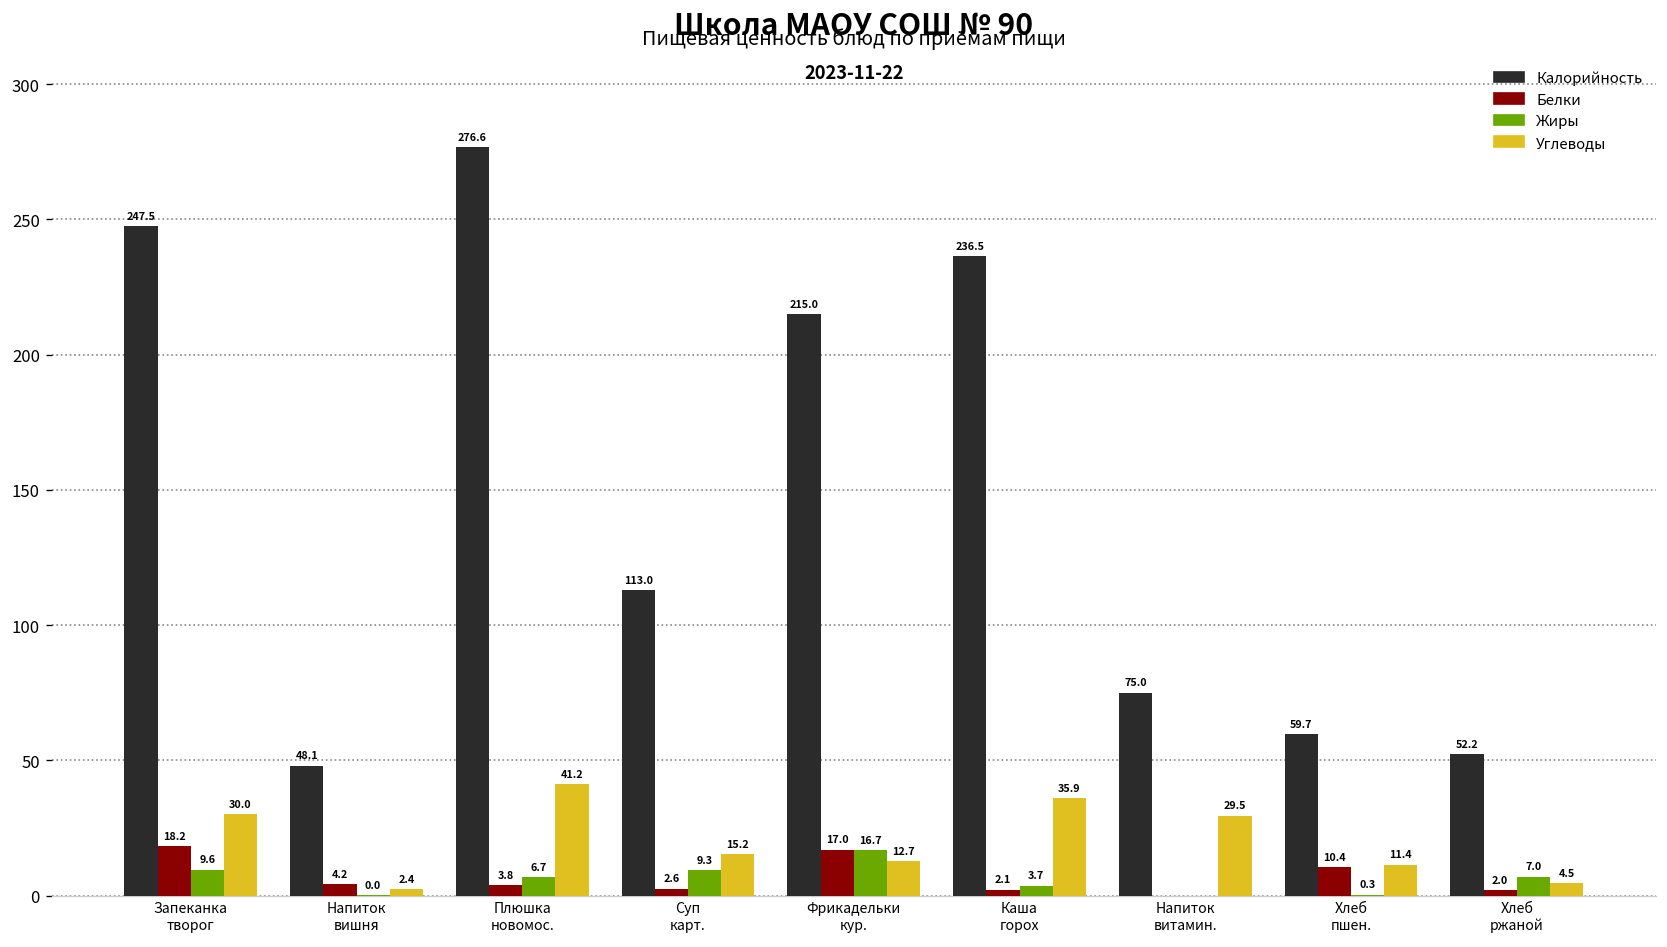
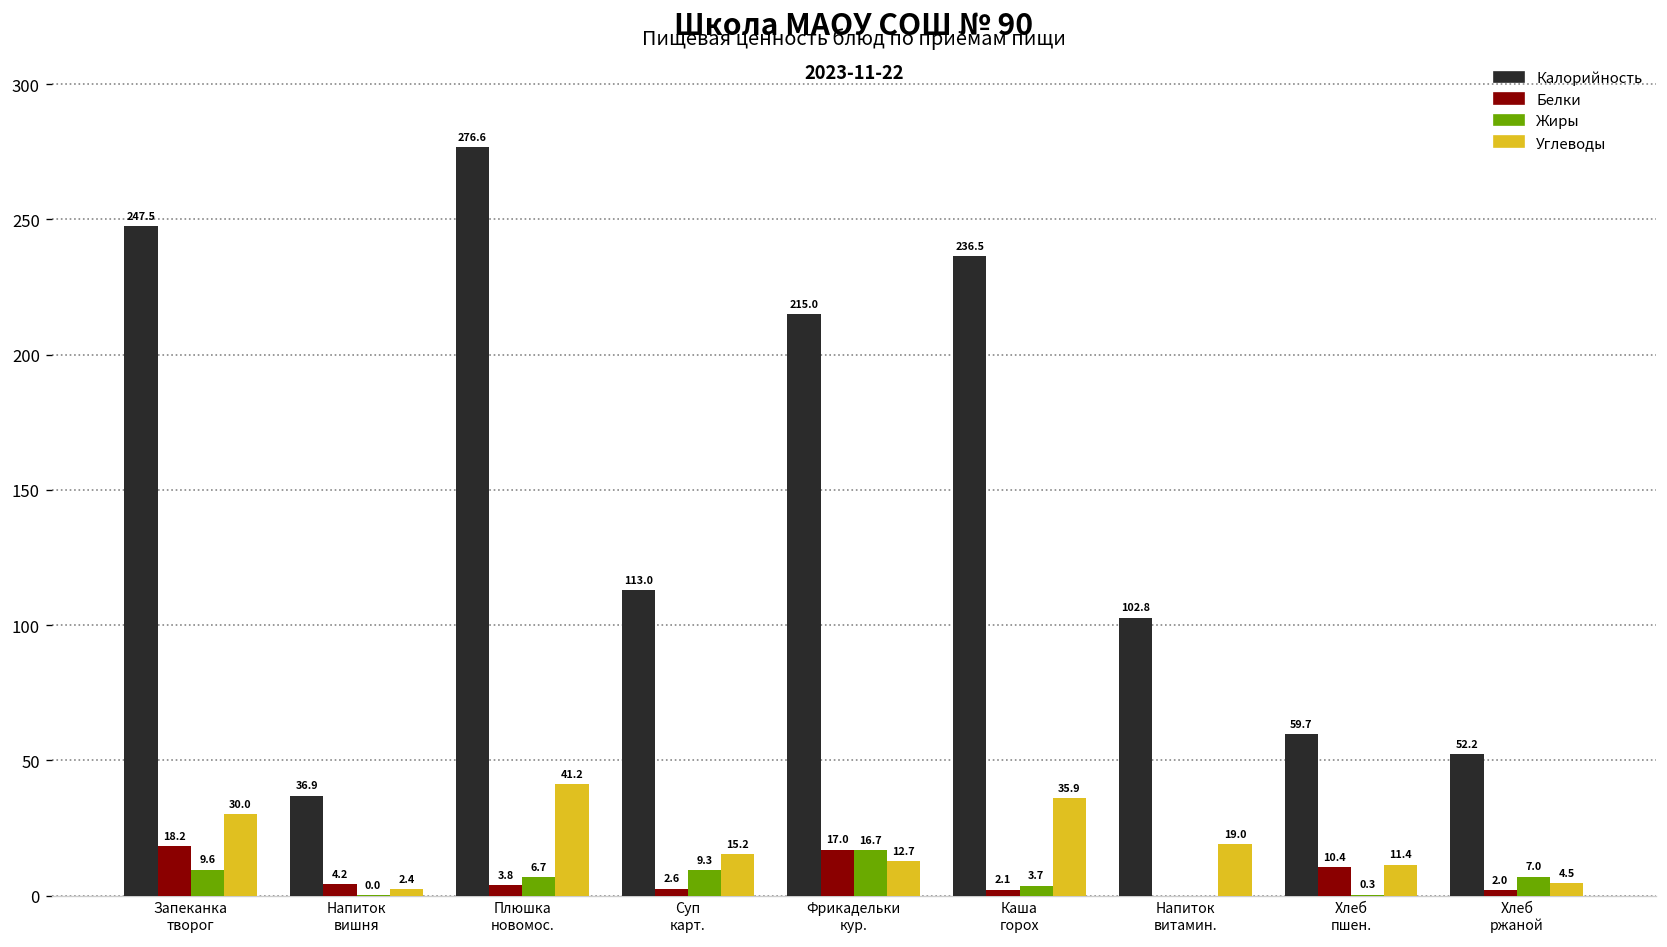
Калорийность, Напиток вишня: 48.1 -> 36.9
Калорийность, Напиток витамин.: 75.0 -> 102.8
Углеводы, Напиток витамин.: 29.5 -> 19.0
